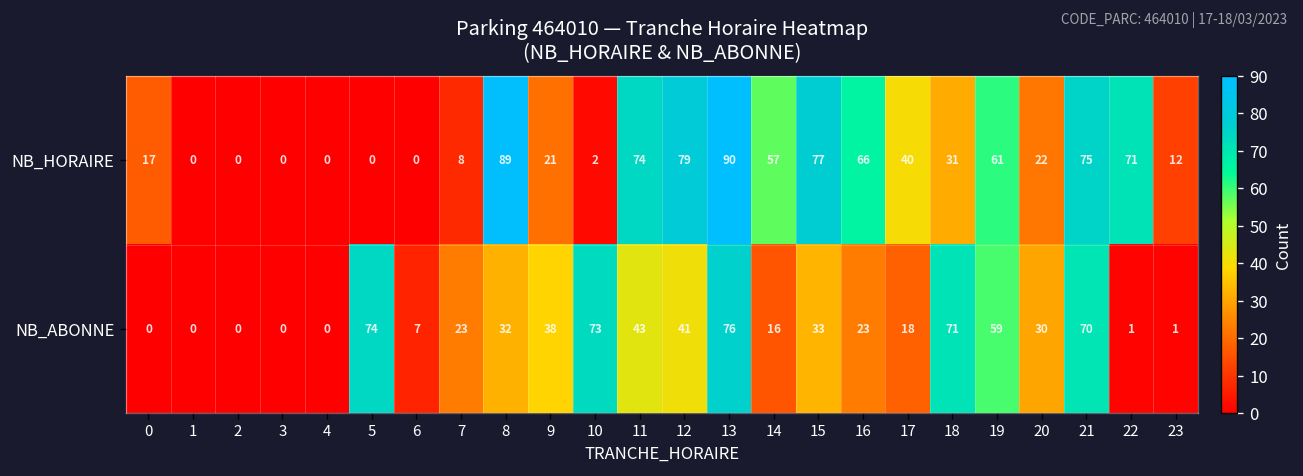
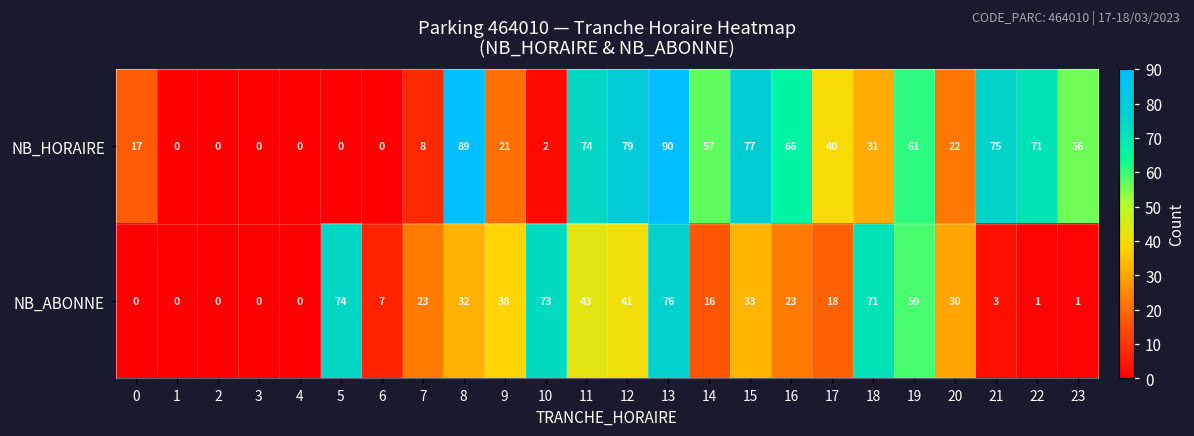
NB_HORAIRE, 23: 12 -> 56
NB_ABONNE, 21: 70 -> 3
